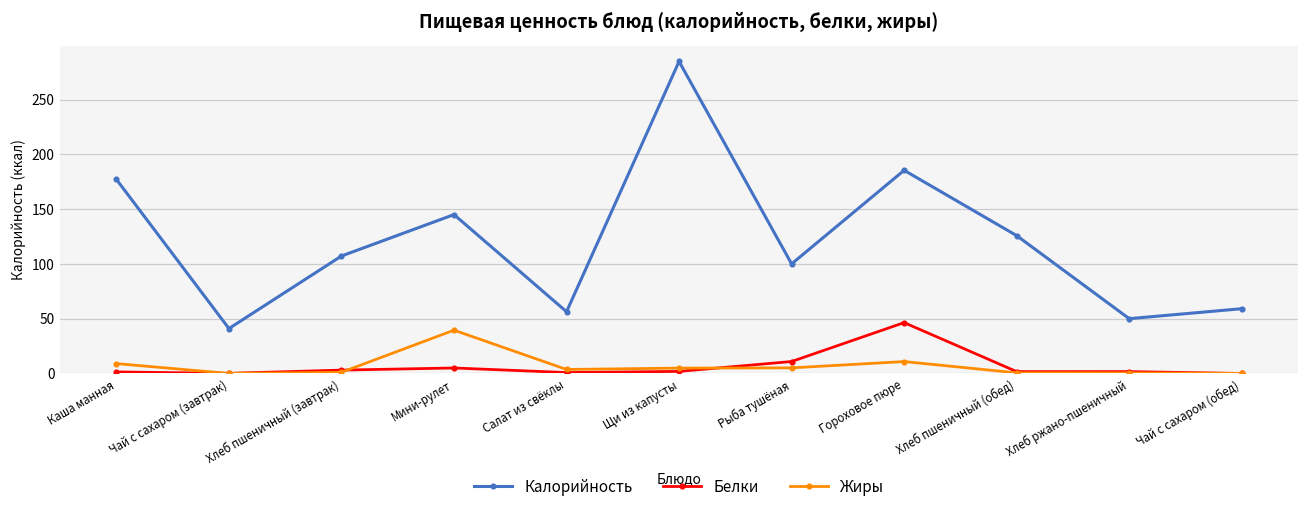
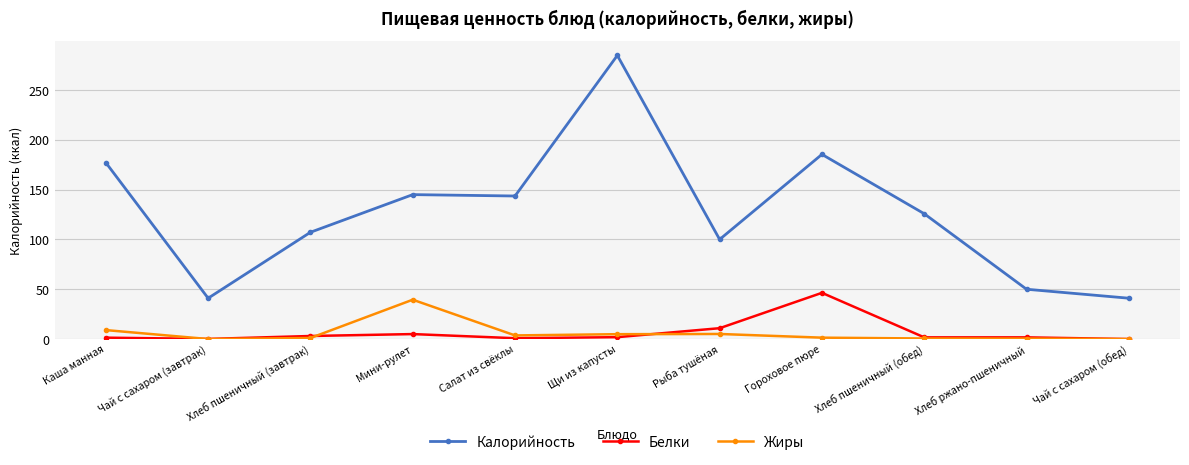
Калорийность, Салат из свёклы: 60 -> 140
Жиры, Гороховое пюре: 10 -> 0
Калорийность, Чай с сахаром (обед): 60 -> 40
